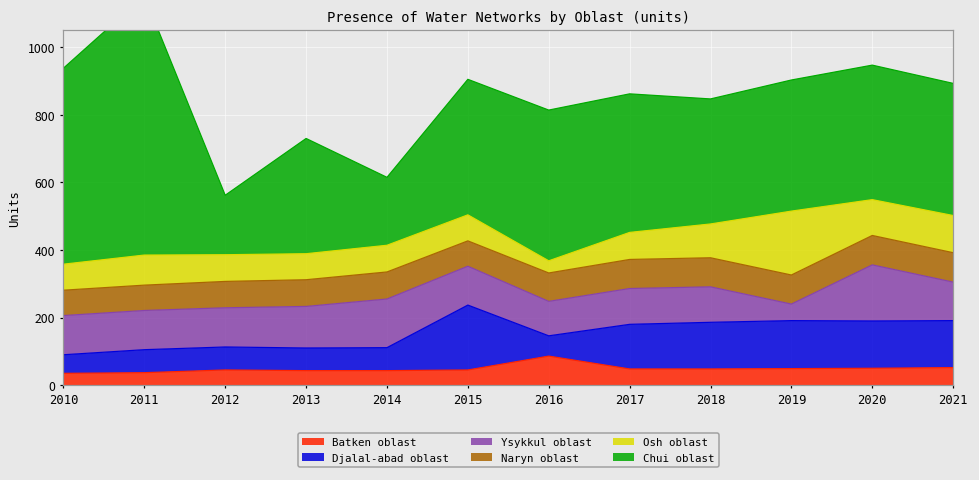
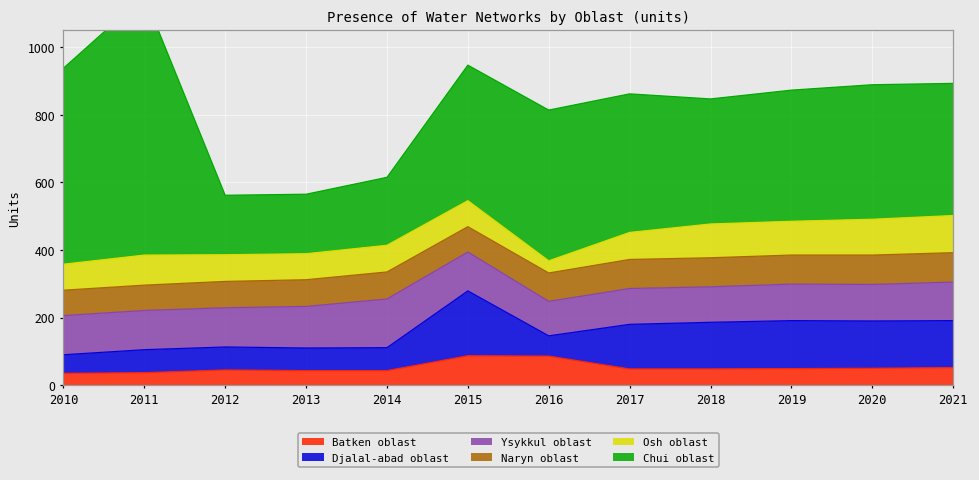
Chui oblast, 2013: 340 -> 180
Batken oblast, 2015: 50 -> 90
Ysykkul oblast, 2019: 50 -> 110
Osh oblast, 2019: 190 -> 100
Ysykkul oblast, 2020: 170 -> 110
